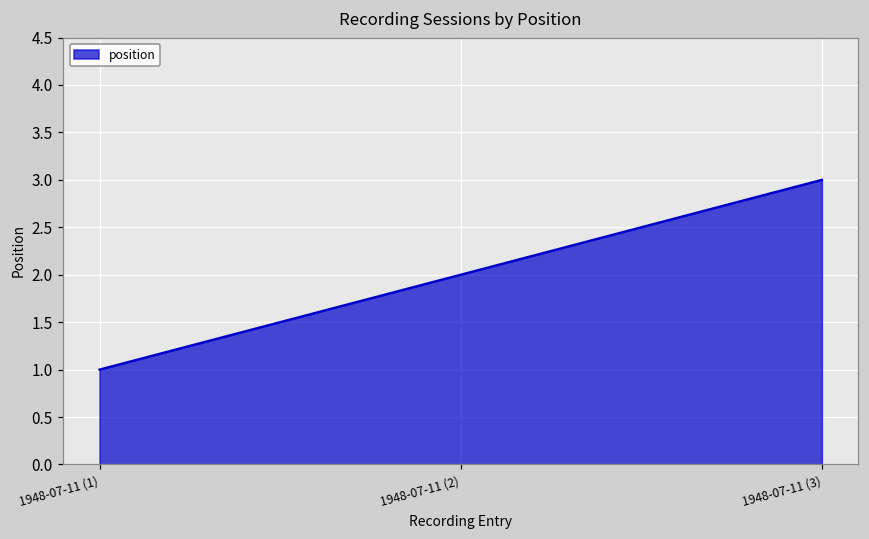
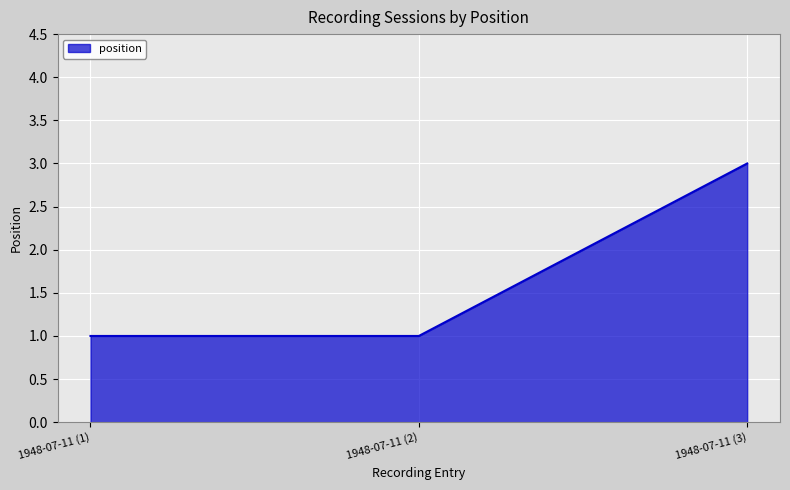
1948-07-11 (2): 2 -> 1
